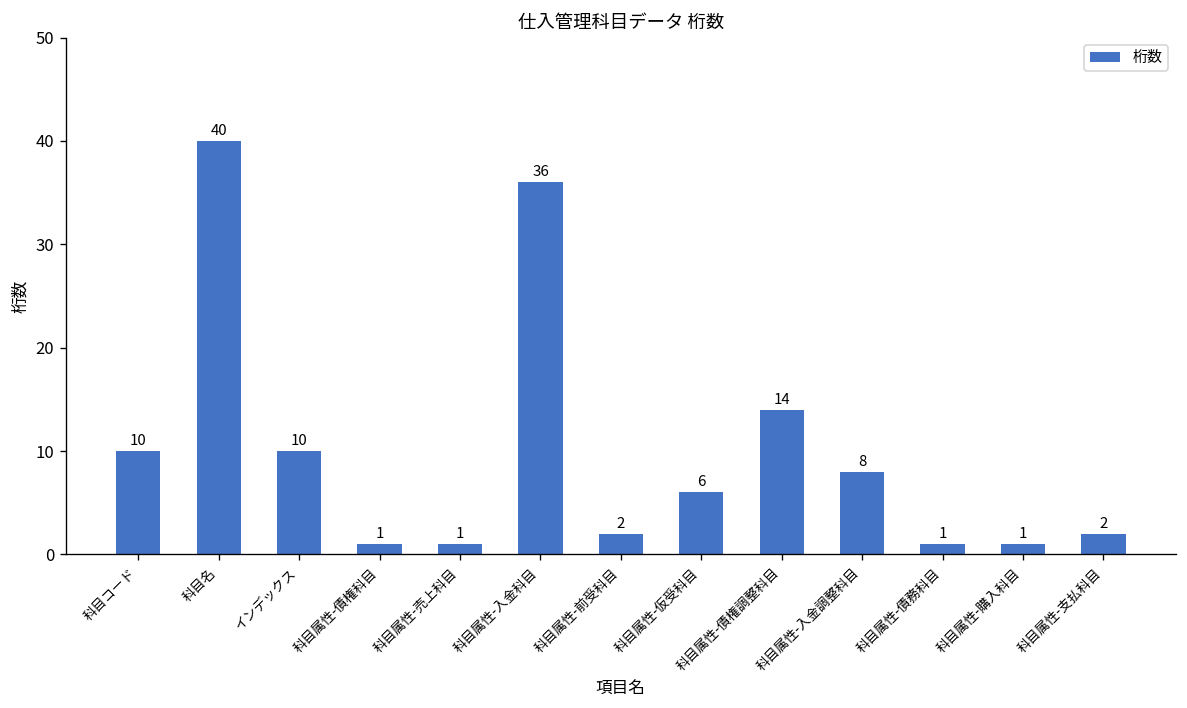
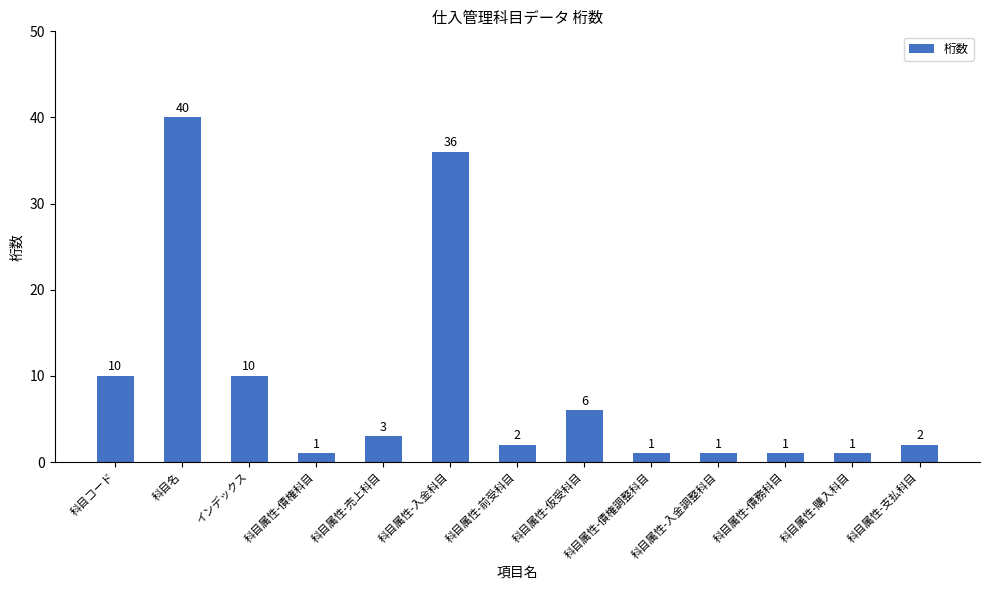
科目属性-売上科目: 1 -> 3
科目属性-債権調整科目: 14 -> 1
科目属性-入金調整科目: 8 -> 1
